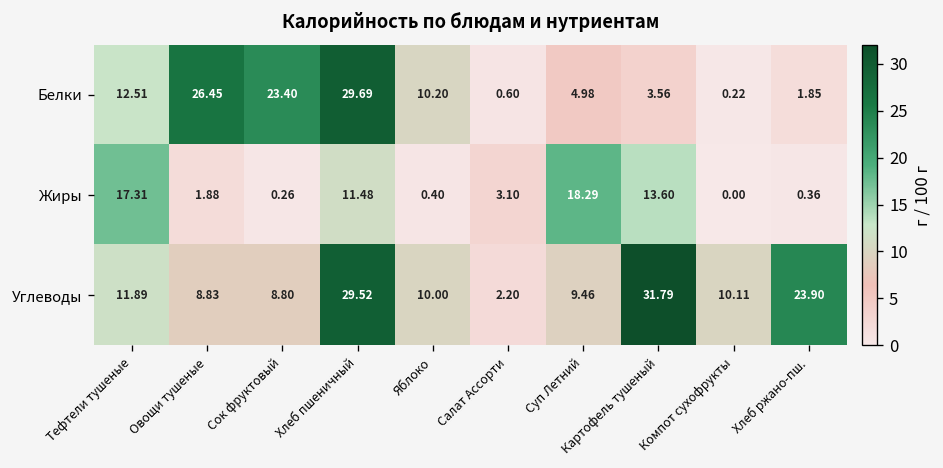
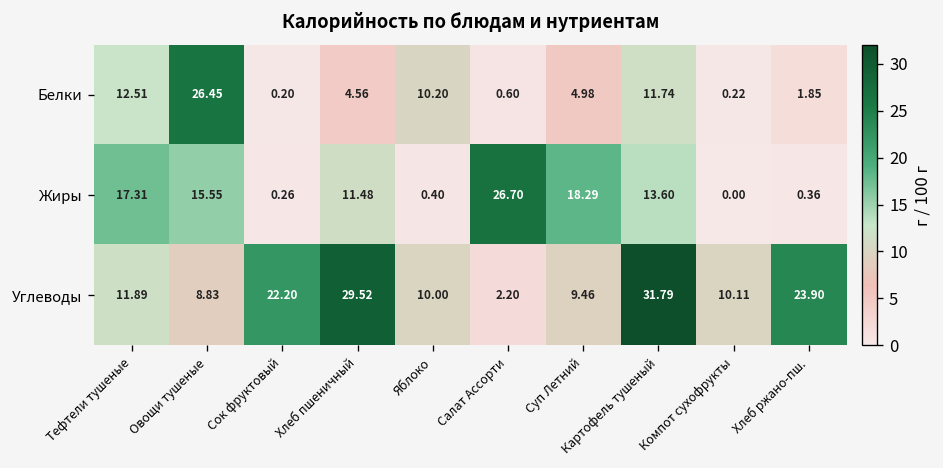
Белки, Сок фруктовый: 23.40 -> 0.20
Белки, Хлеб пшеничный: 29.69 -> 4.56
Белки, Картофель тушеный: 3.56 -> 11.74
Жиры, Овощи тушеные: 1.88 -> 15.55
Жиры, Салат Ассорти: 3.10 -> 26.70
Углеводы, Сок фруктовый: 8.80 -> 22.20
